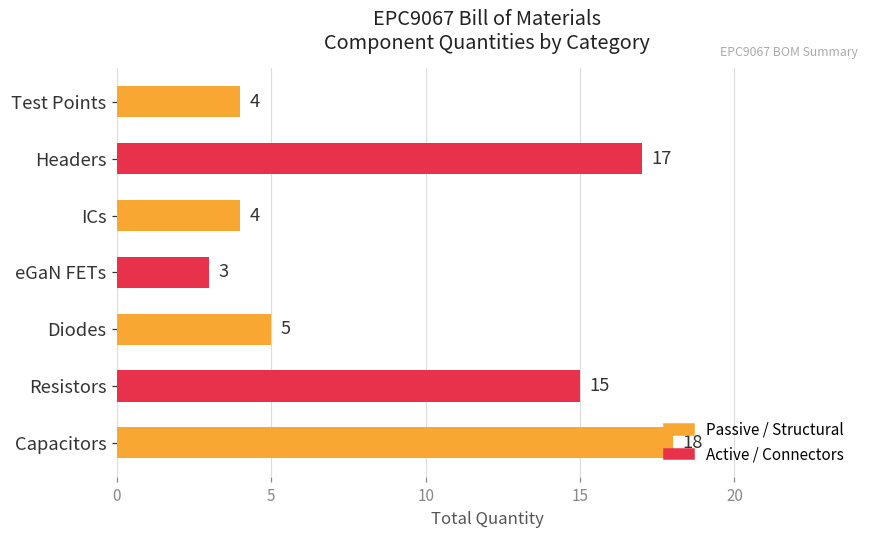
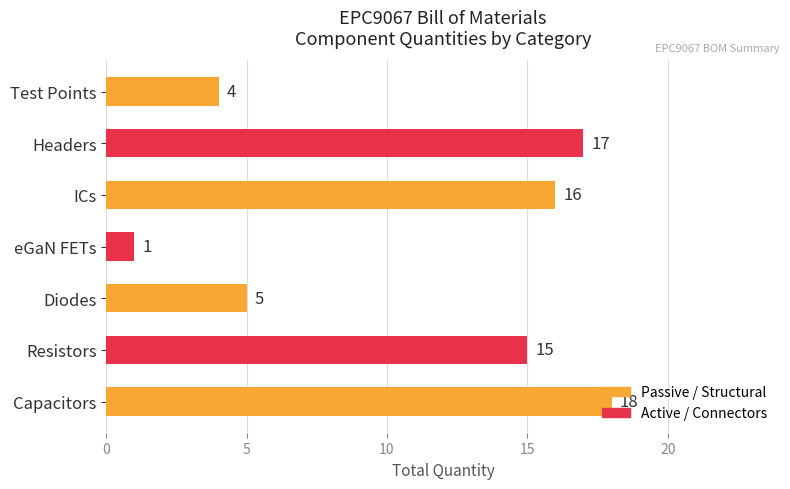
ICs: 4 -> 16
eGaN FETs: 3 -> 1
